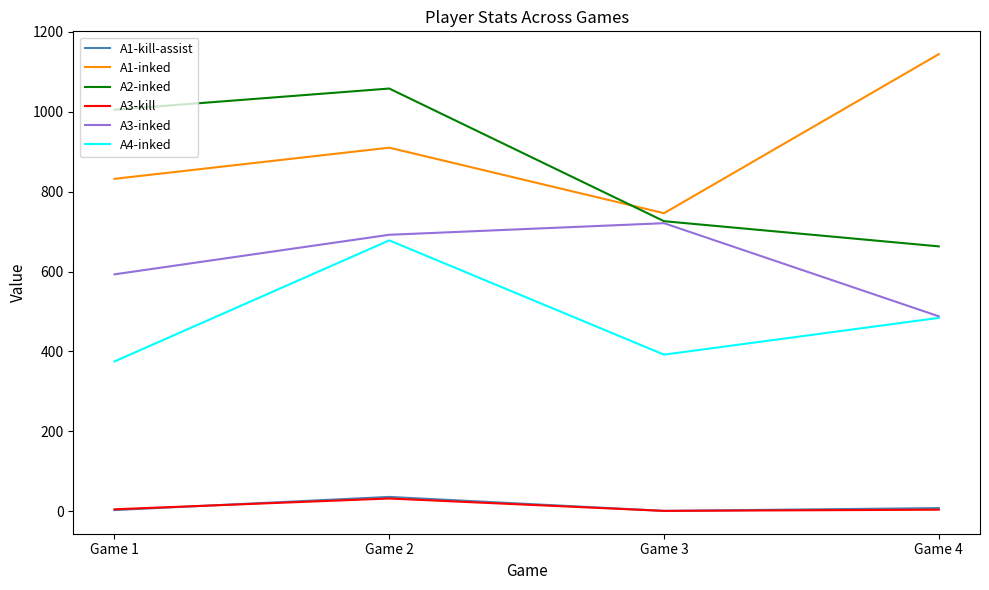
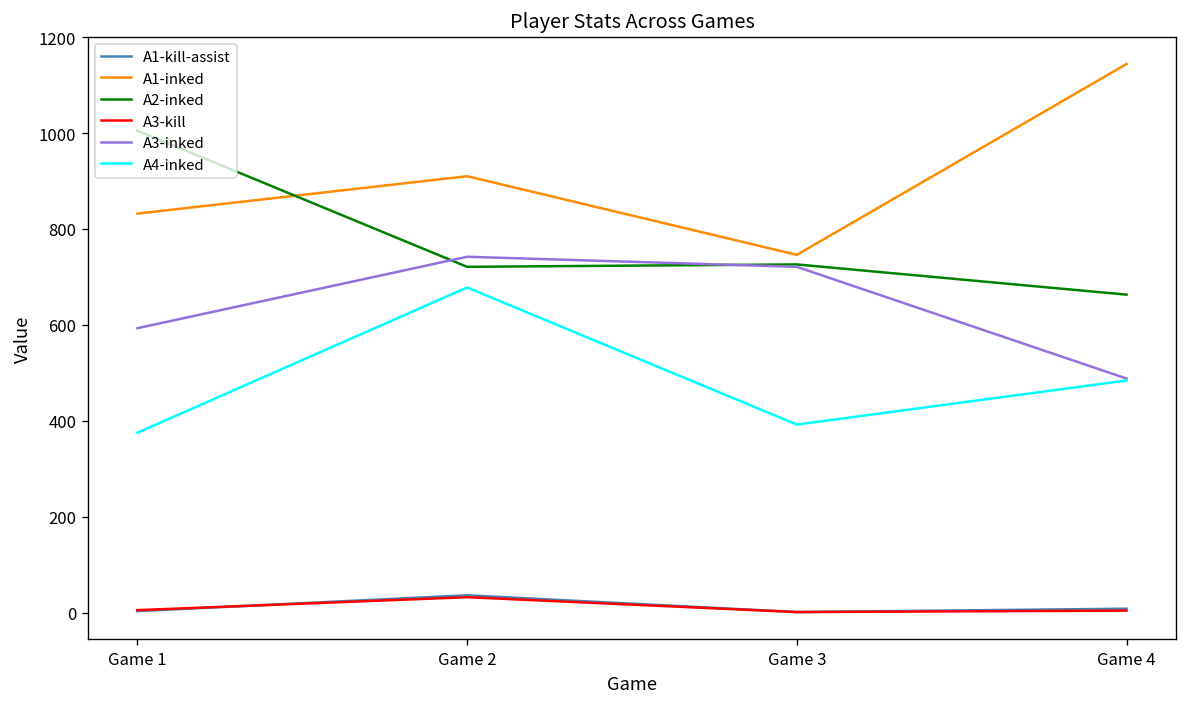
A2-inked, Game 2: 1060 -> 720
A3-inked, Game 2: 690 -> 740
